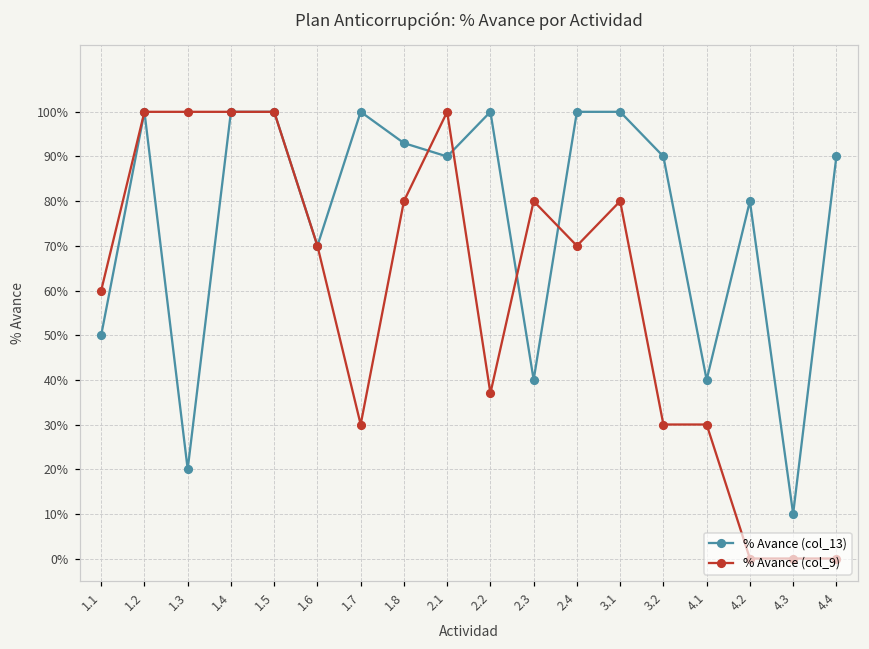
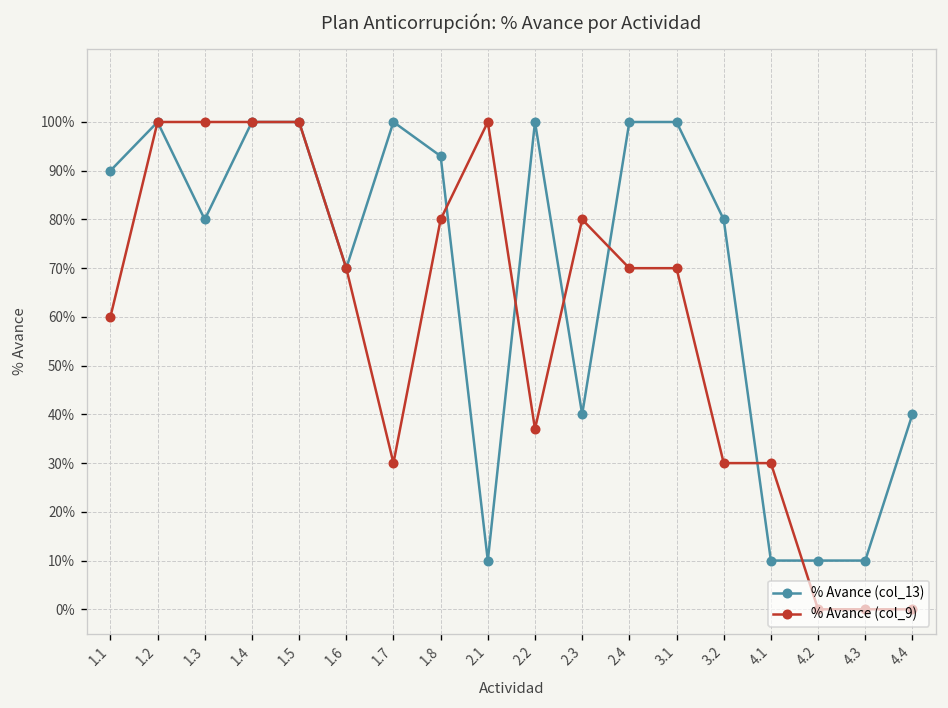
% Avance (col_13), 1.1: 50% -> 90%
% Avance (col_13), 1.3: 20% -> 80%
% Avance (col_13), 2.1: 90% -> 10%
% Avance (col_9), 3.1: 80% -> 70%
% Avance (col_13), 3.2: 90% -> 80%
% Avance (col_13), 4.1: 40% -> 10%
% Avance (col_13), 4.2: 80% -> 10%
% Avance (col_13), 4.4: 90% -> 40%
